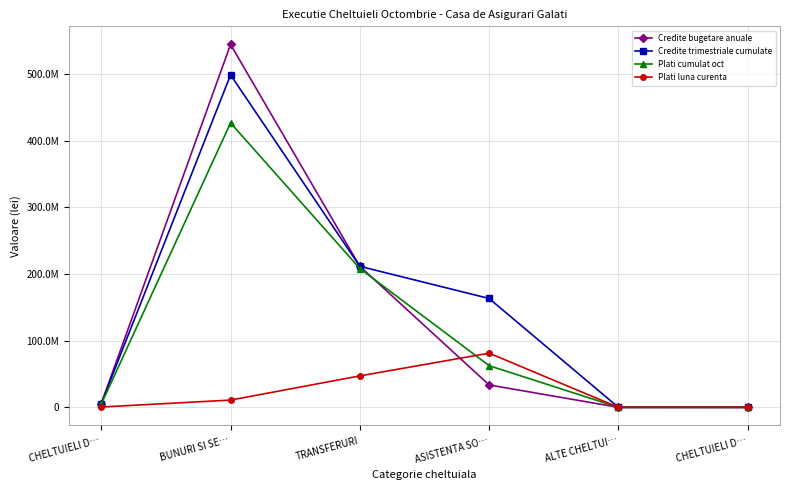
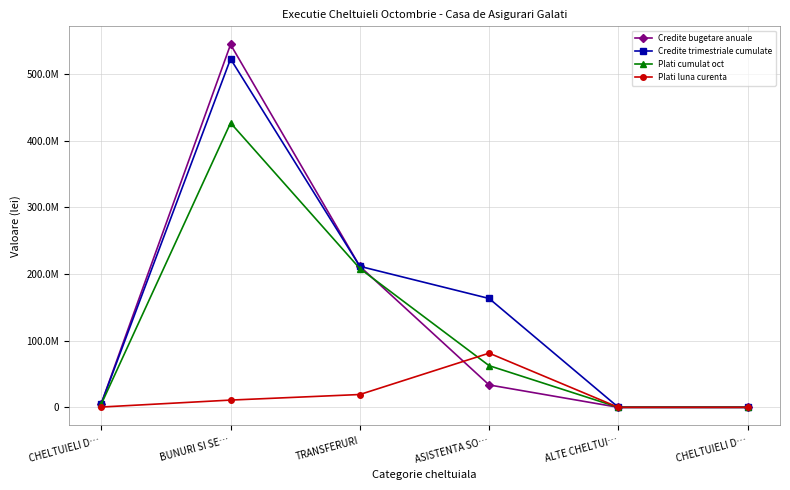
Credite trimestriale cumulate, BUNURI SI SE…: 500000000 -> 520000000
Plati luna curenta, TRANSFERURI: 50000000 -> 20000000
